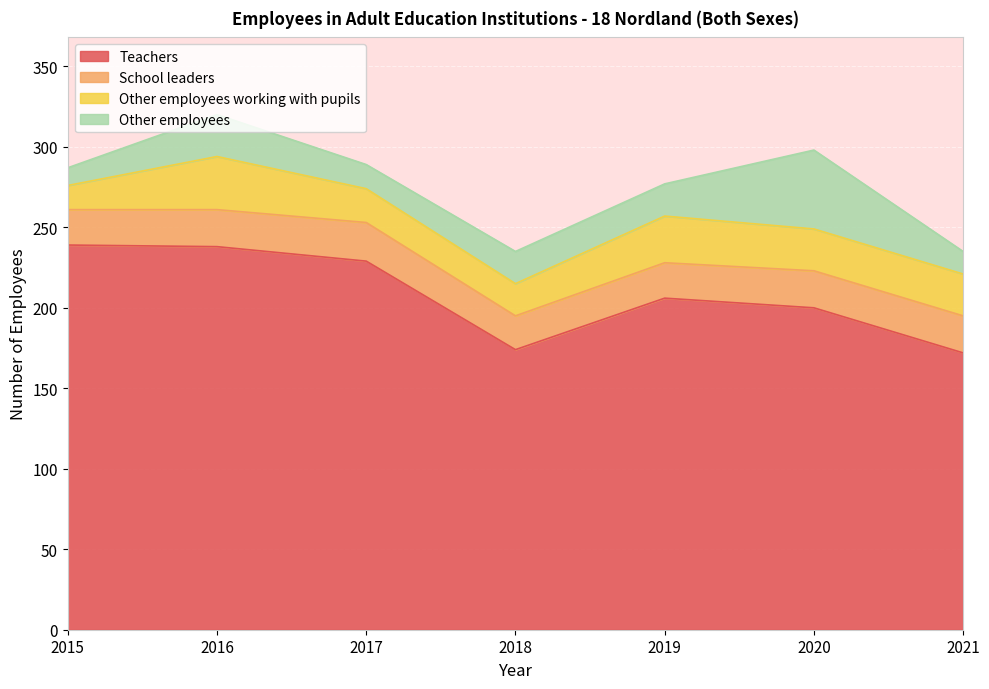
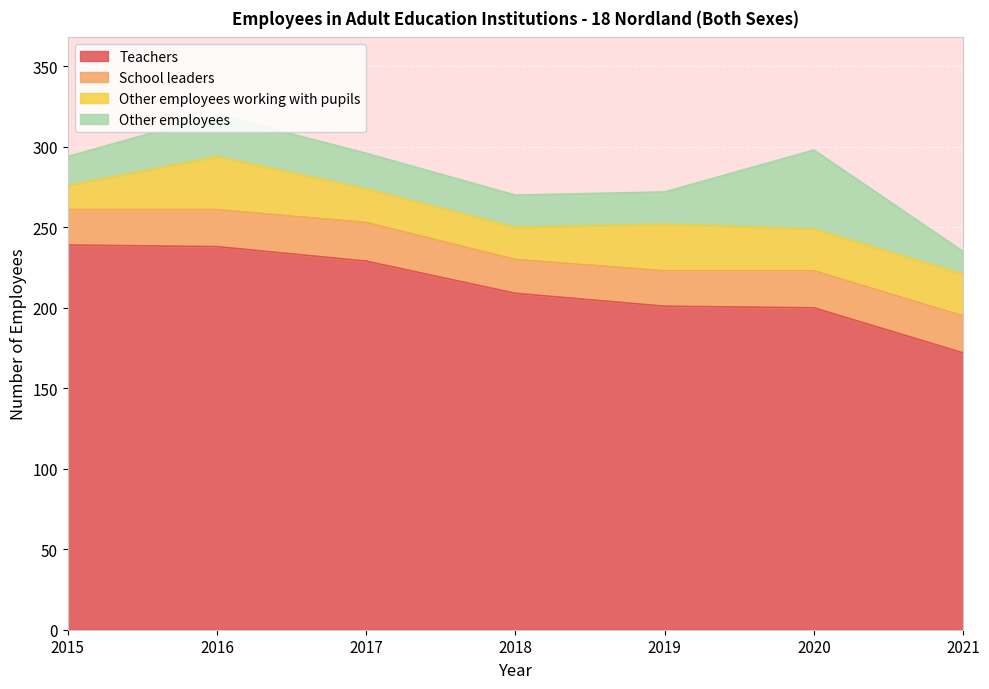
Other employees, 2015: 11 -> 18
Other employees, 2017: 15 -> 22
Teachers, 2018: 174 -> 209
Teachers, 2019: 206 -> 201
